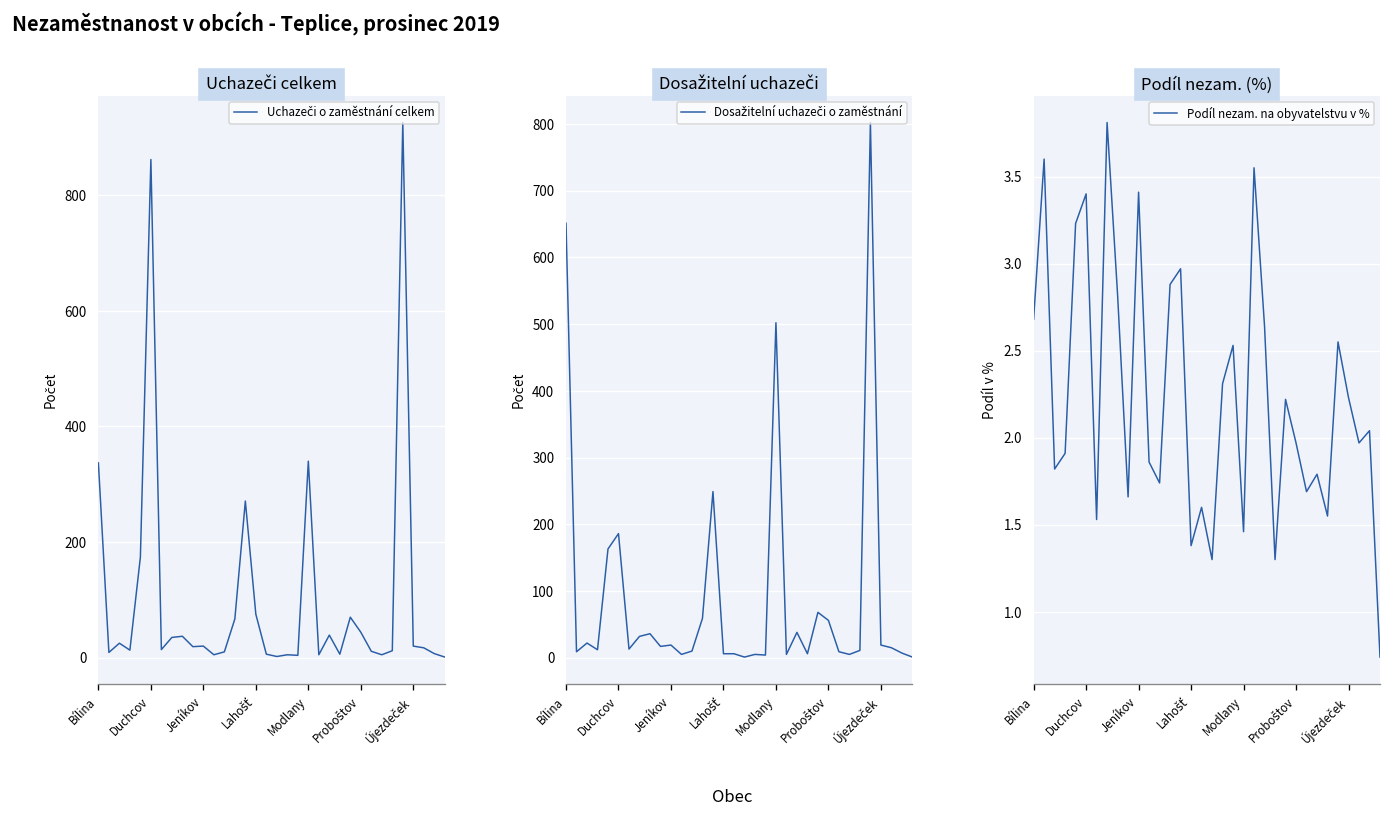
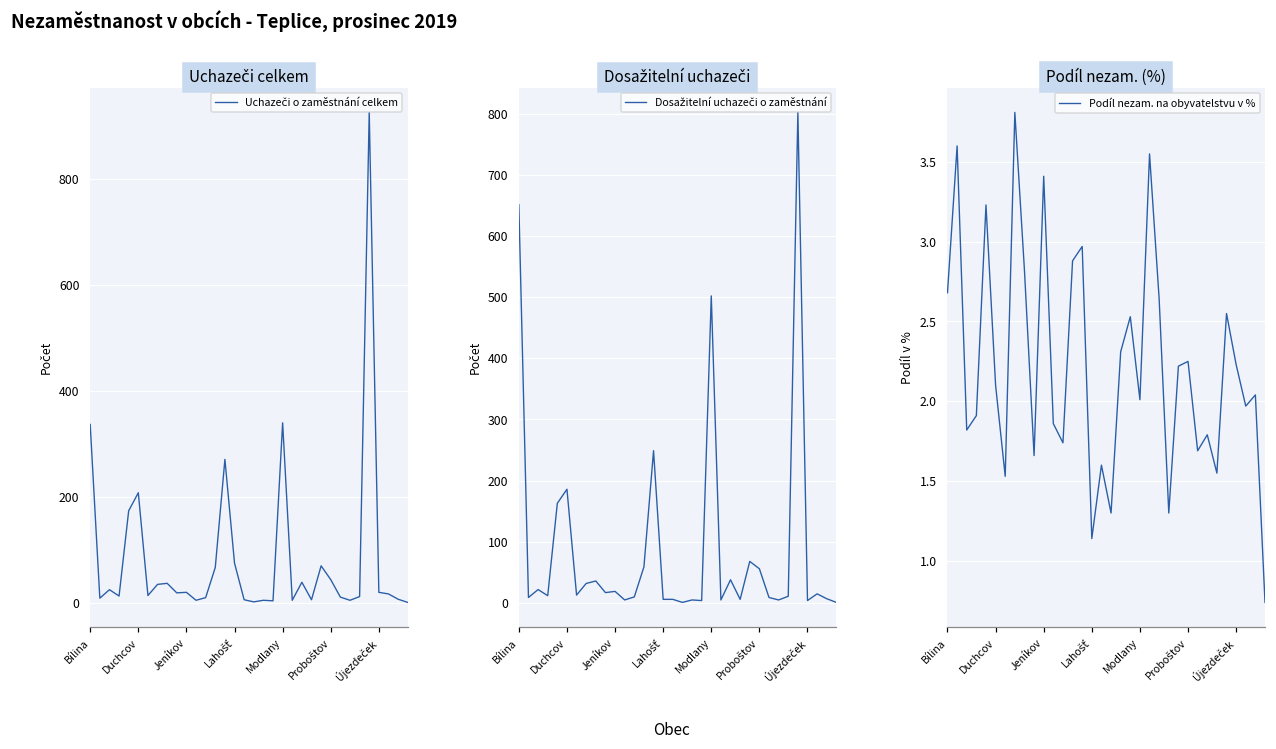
Uchazeči celkem, Duchcov: 860 -> 210
Dosažitelní uchazeči, Újezdeček: 20 -> 0
Podíl nezam. (%), Duchcov: 3.4 -> 2.1
Podíl nezam. (%), Lahošť: 1.38 -> 1.14
Podíl nezam. (%), Modlany: 1.46 -> 2.01
Podíl nezam. (%), Proboštov: 1.97 -> 2.25
